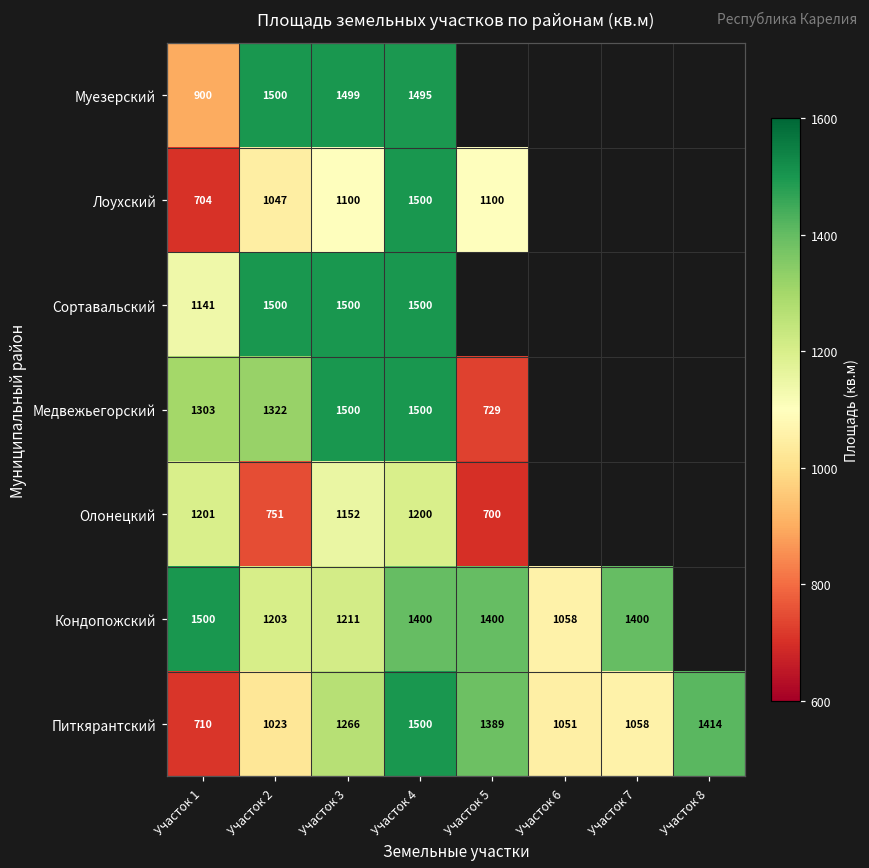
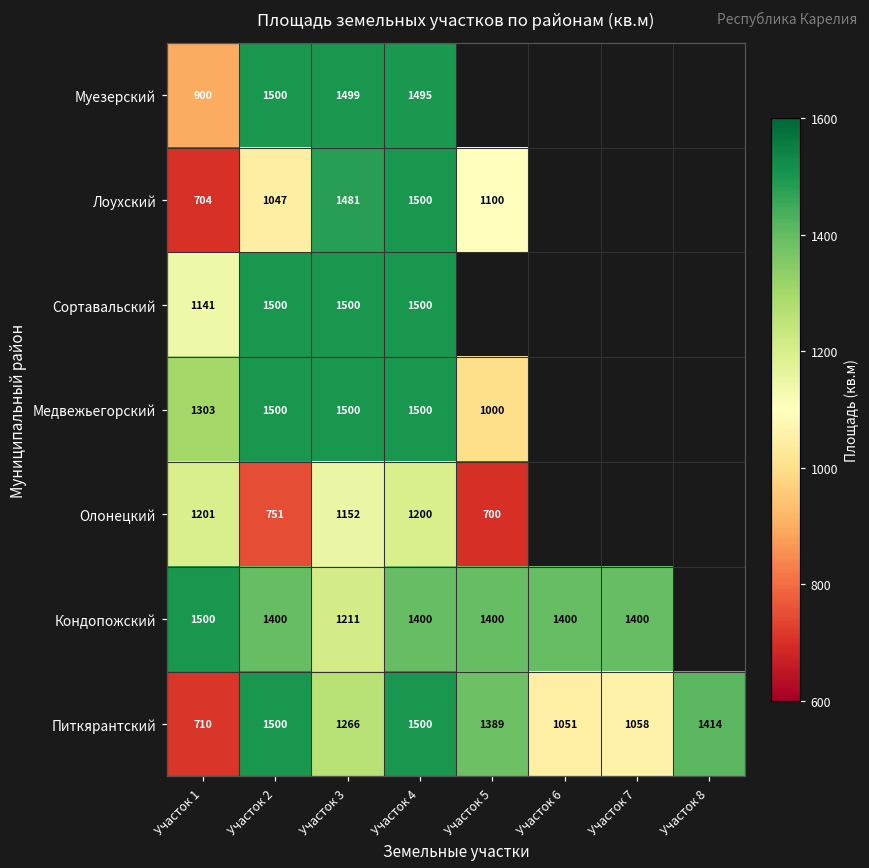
Лоухский, Участок 3: 1100 -> 1481
Медвежьегорский, Участок 2: 1322 -> 1500
Медвежьегорский, Участок 5: 729 -> 1000
Кондопожский, Участок 2: 1203 -> 1400
Кондопожский, Участок 6: 1058 -> 1400
Питкярантский, Участок 2: 1023 -> 1500
